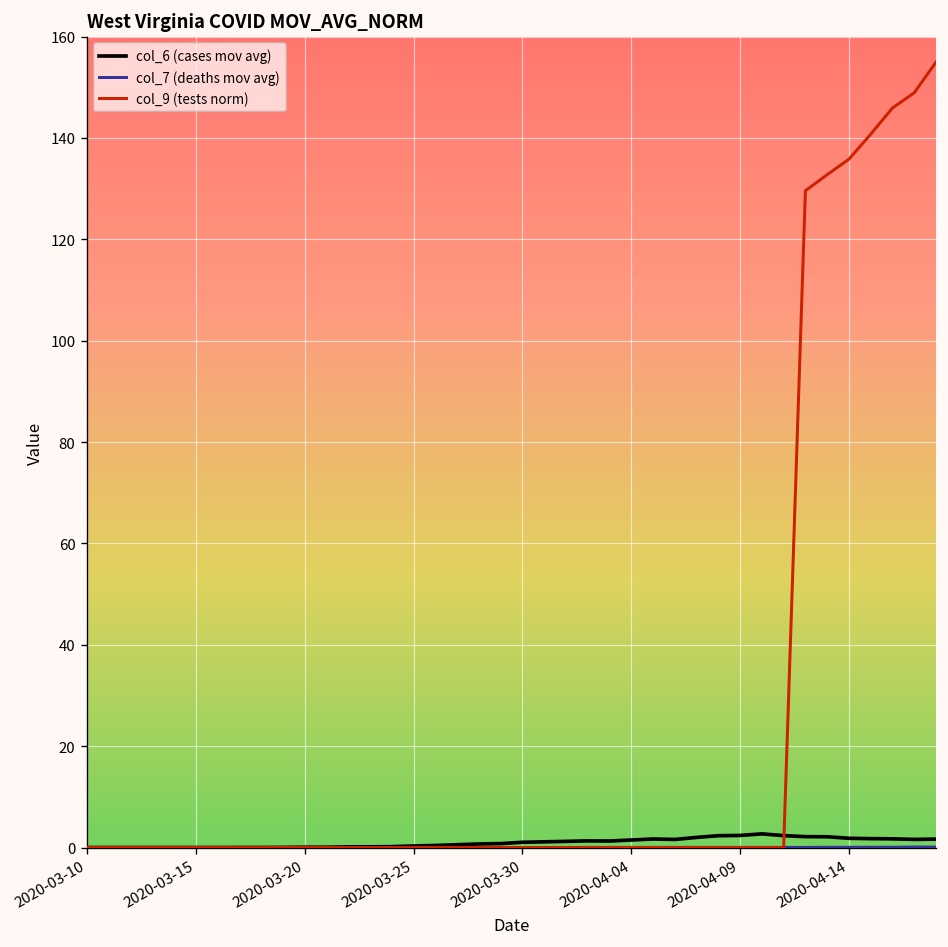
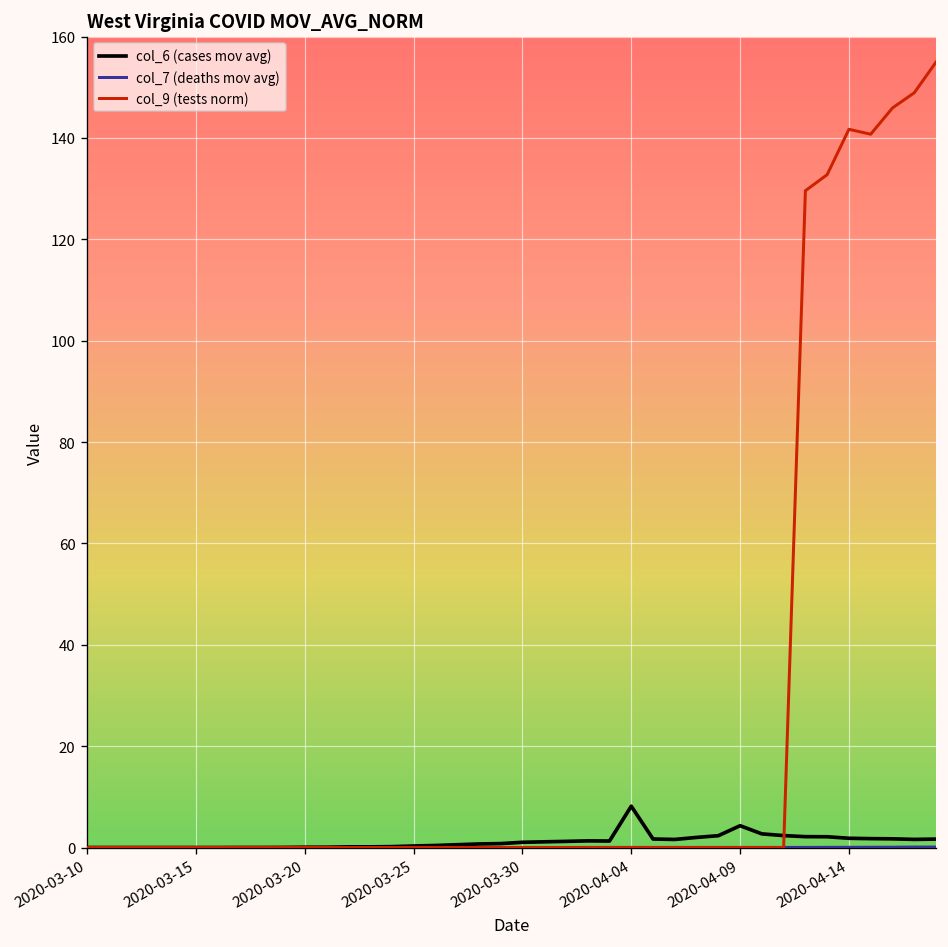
col_6 (cases mov avg), 2020-04-04: 1 -> 8
col_6 (cases mov avg), 2020-04-09: 2 -> 4
col_9 (tests norm), 2020-04-14: 136 -> 142
